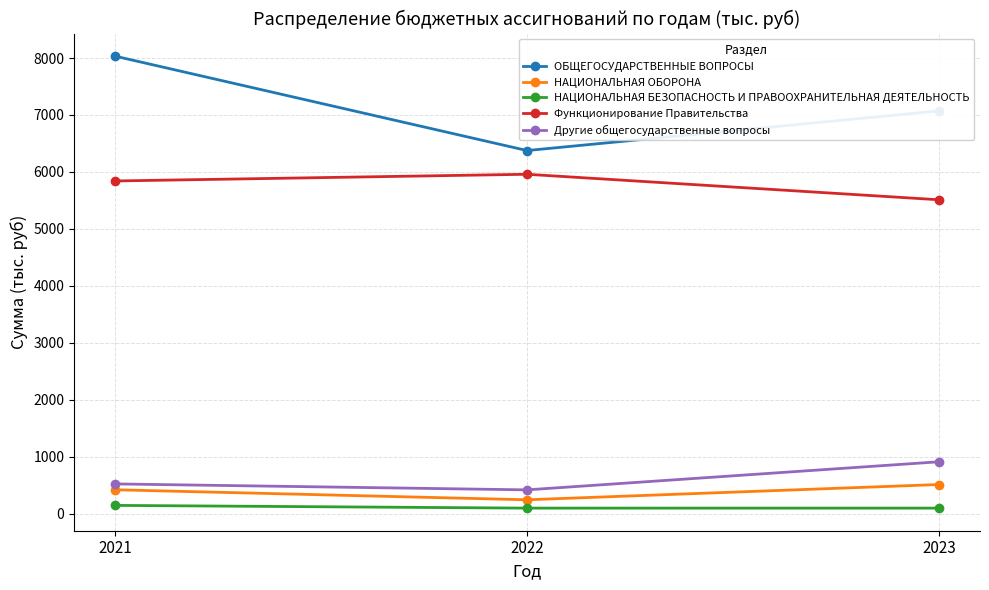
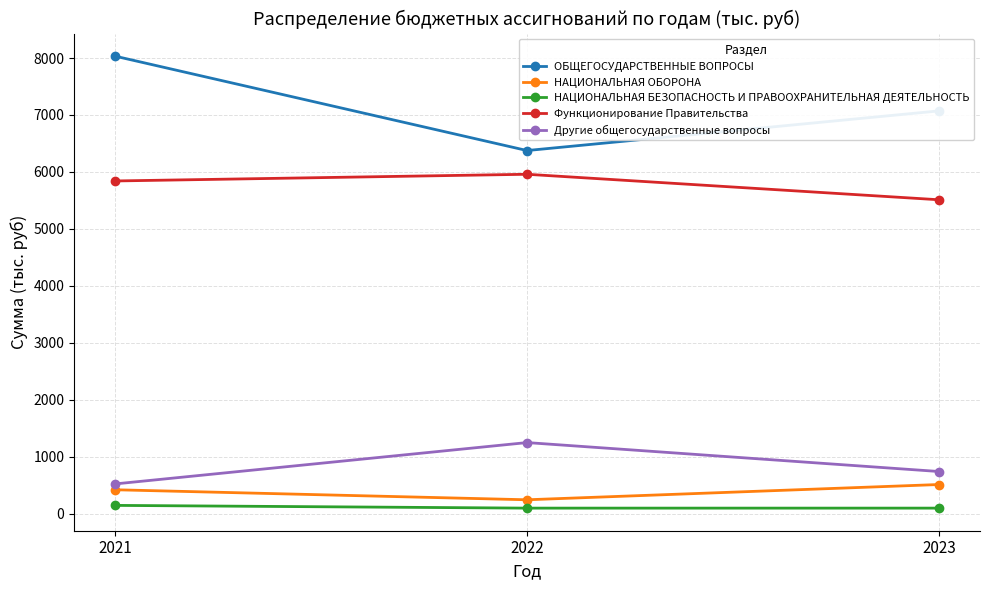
Другие общегосударственные вопросы, 2022: 400 -> 1200
Другие общегосударственные вопросы, 2023: 900 -> 700
